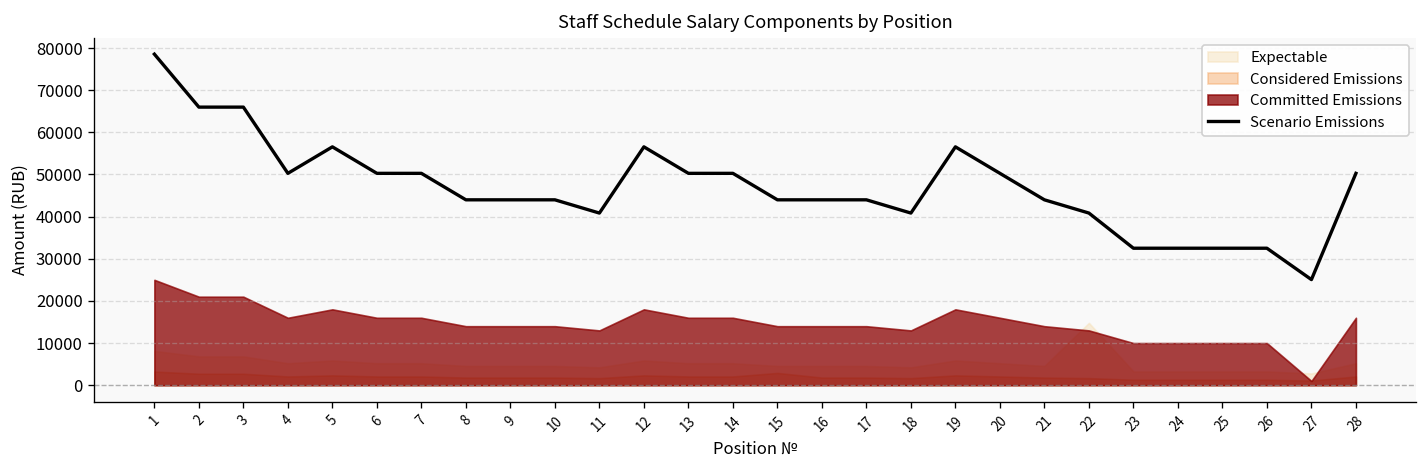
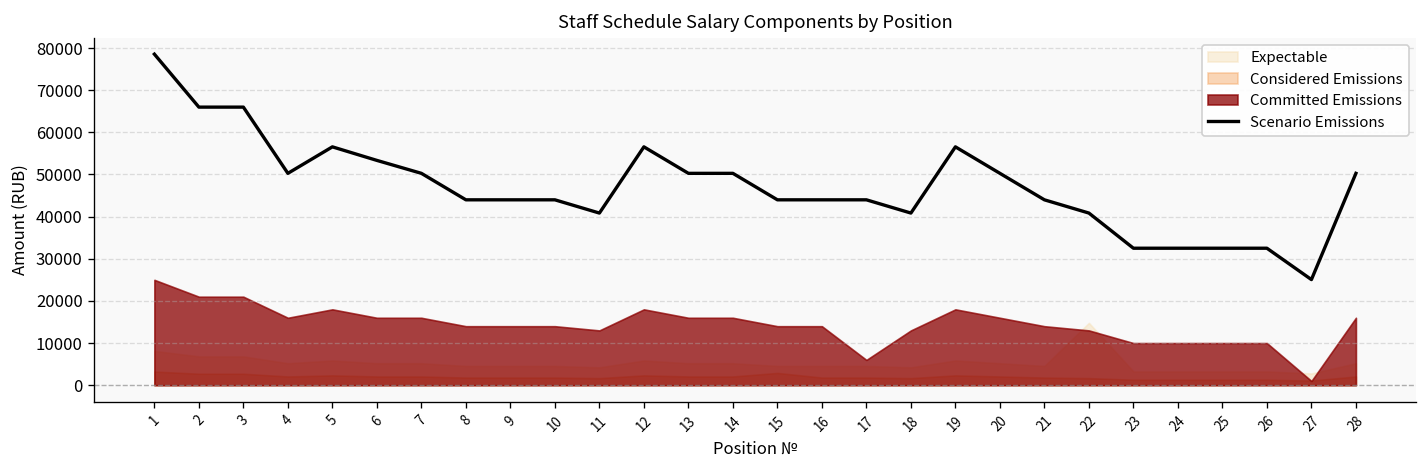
Scenario Emissions, 6: 50000 -> 53000
Committed Emissions, 17: 14000 -> 6000
